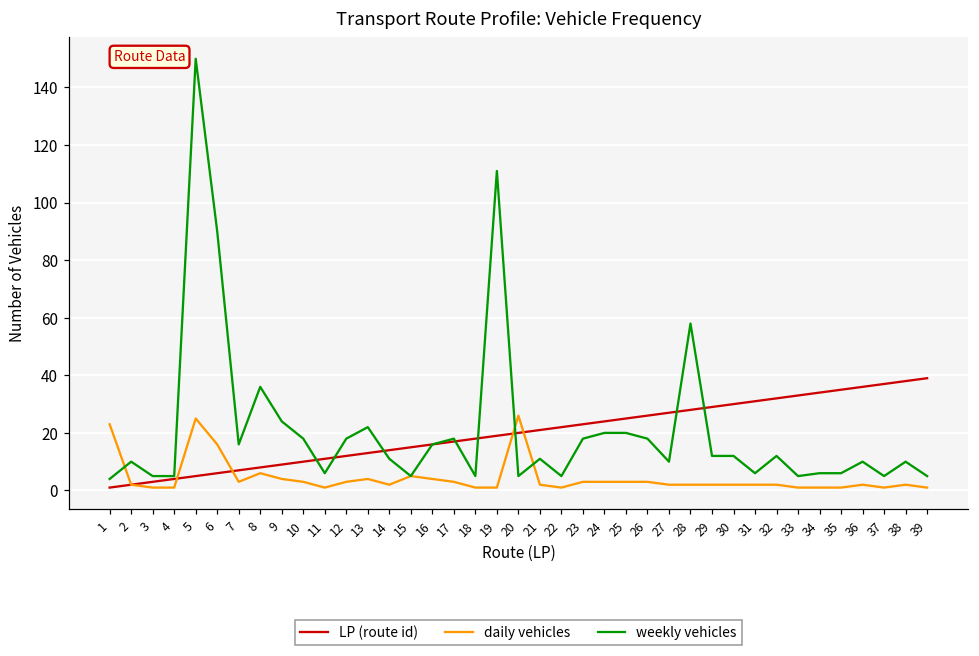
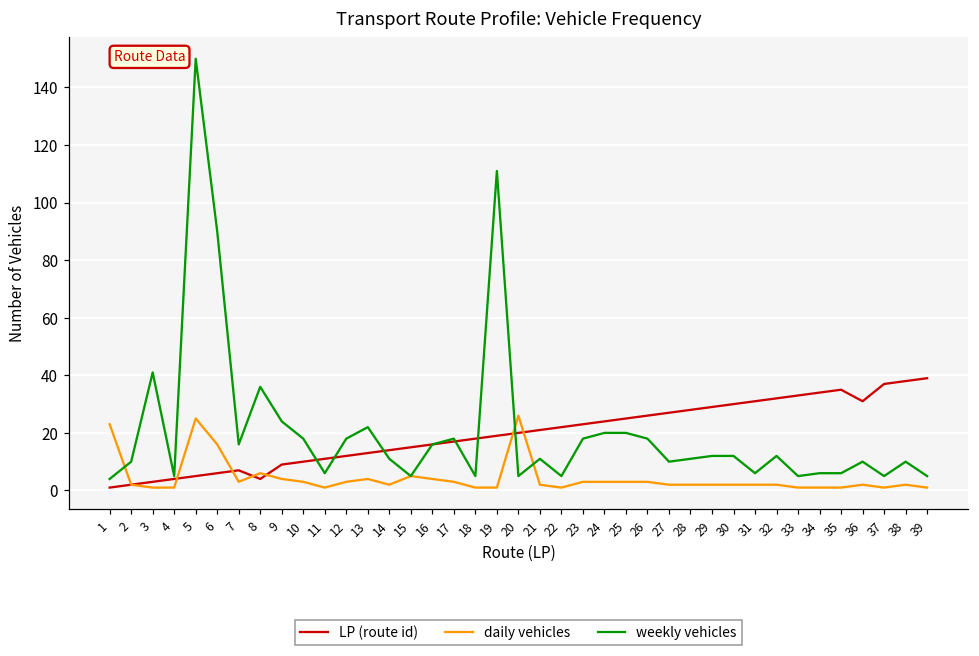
weekly vehicles, 3: 5 -> 41
LP (route id), 8: 8 -> 4
weekly vehicles, 28: 58 -> 11
LP (route id), 36: 36 -> 31
